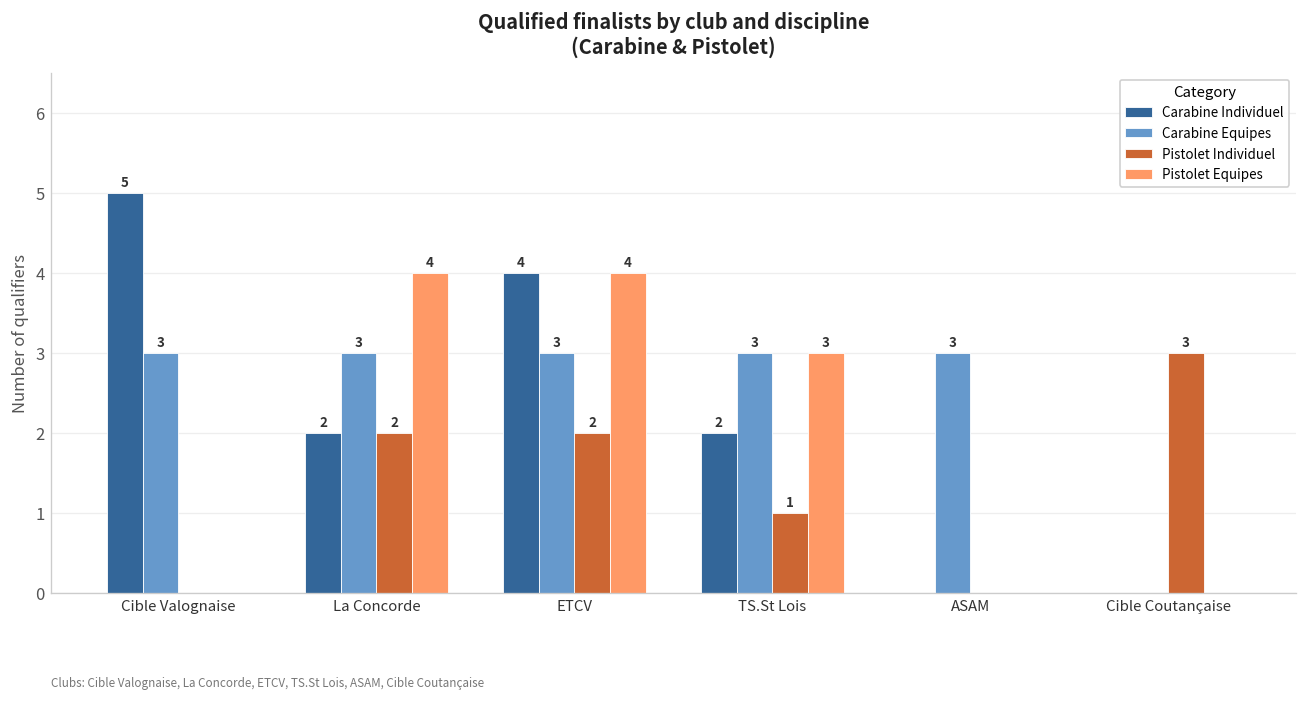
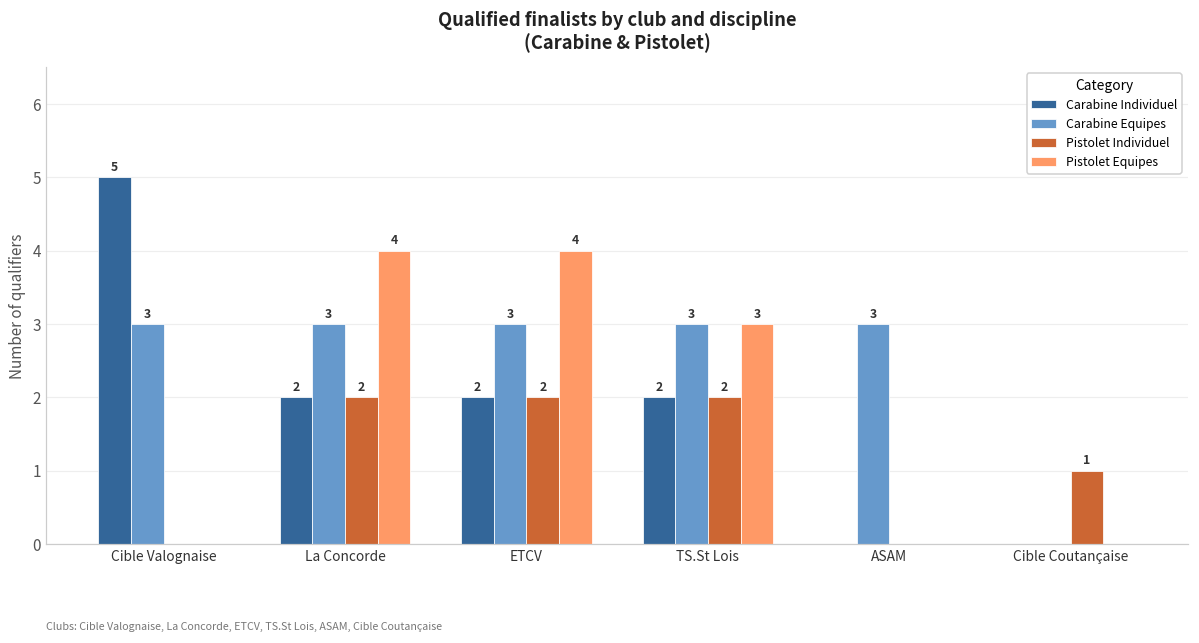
Carabine Individuel, ETCV: 4 -> 2
Pistolet Individuel, TS.St Lois: 1 -> 2
Pistolet Individuel, Cible Coutançaise: 3 -> 1
